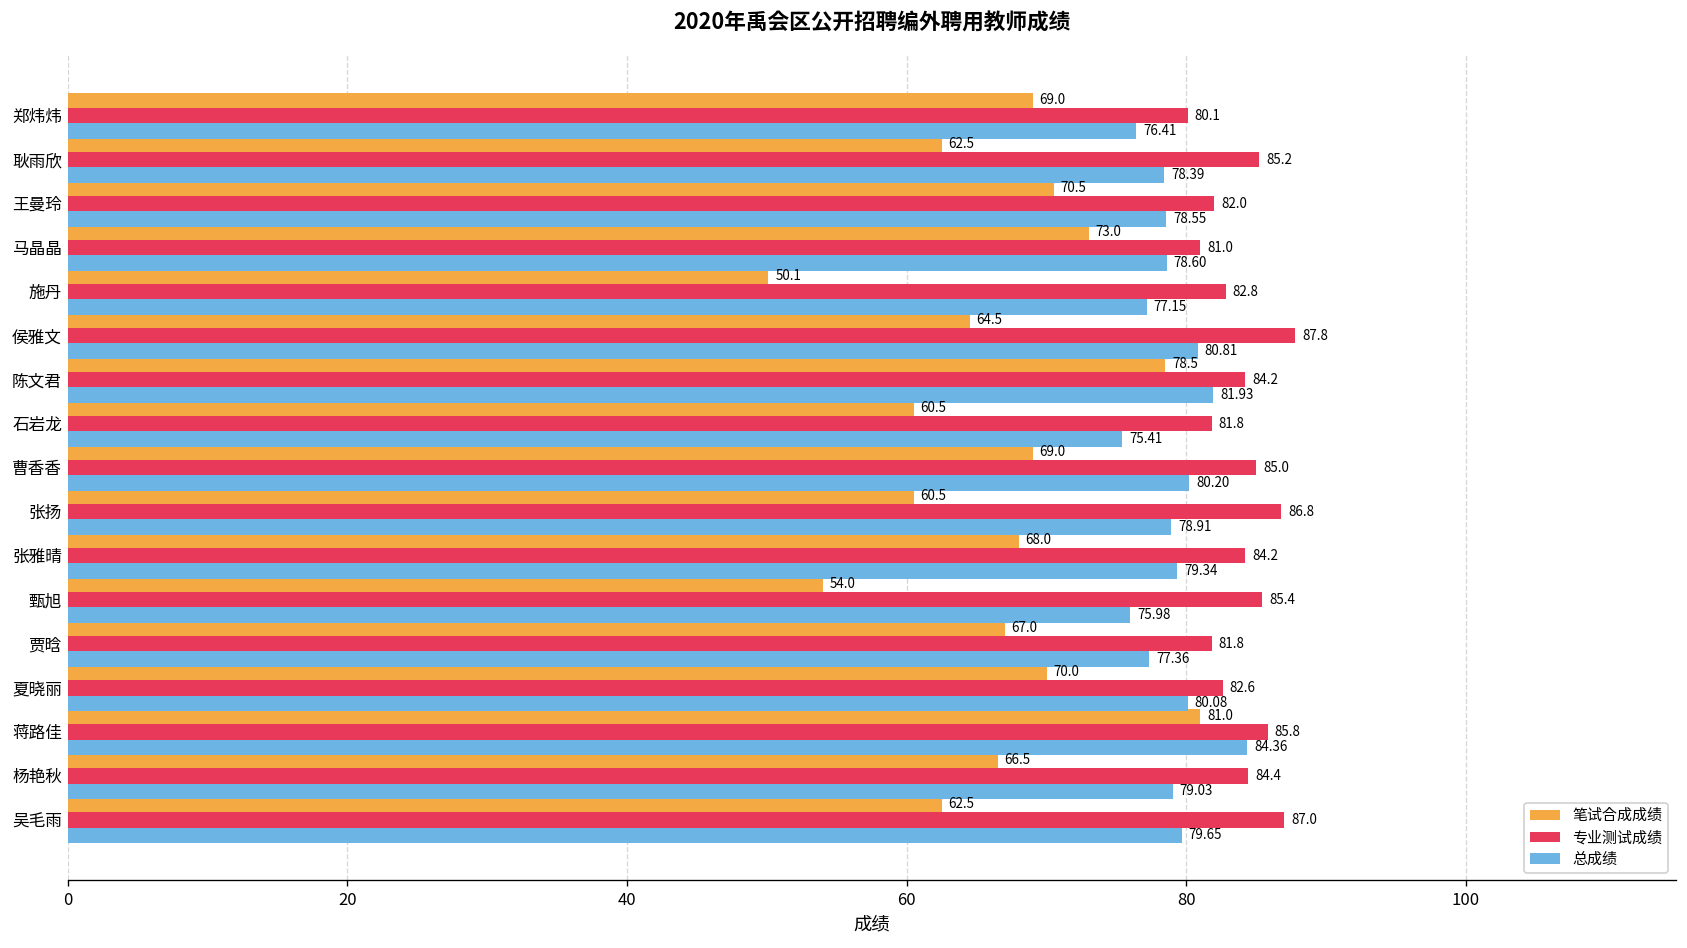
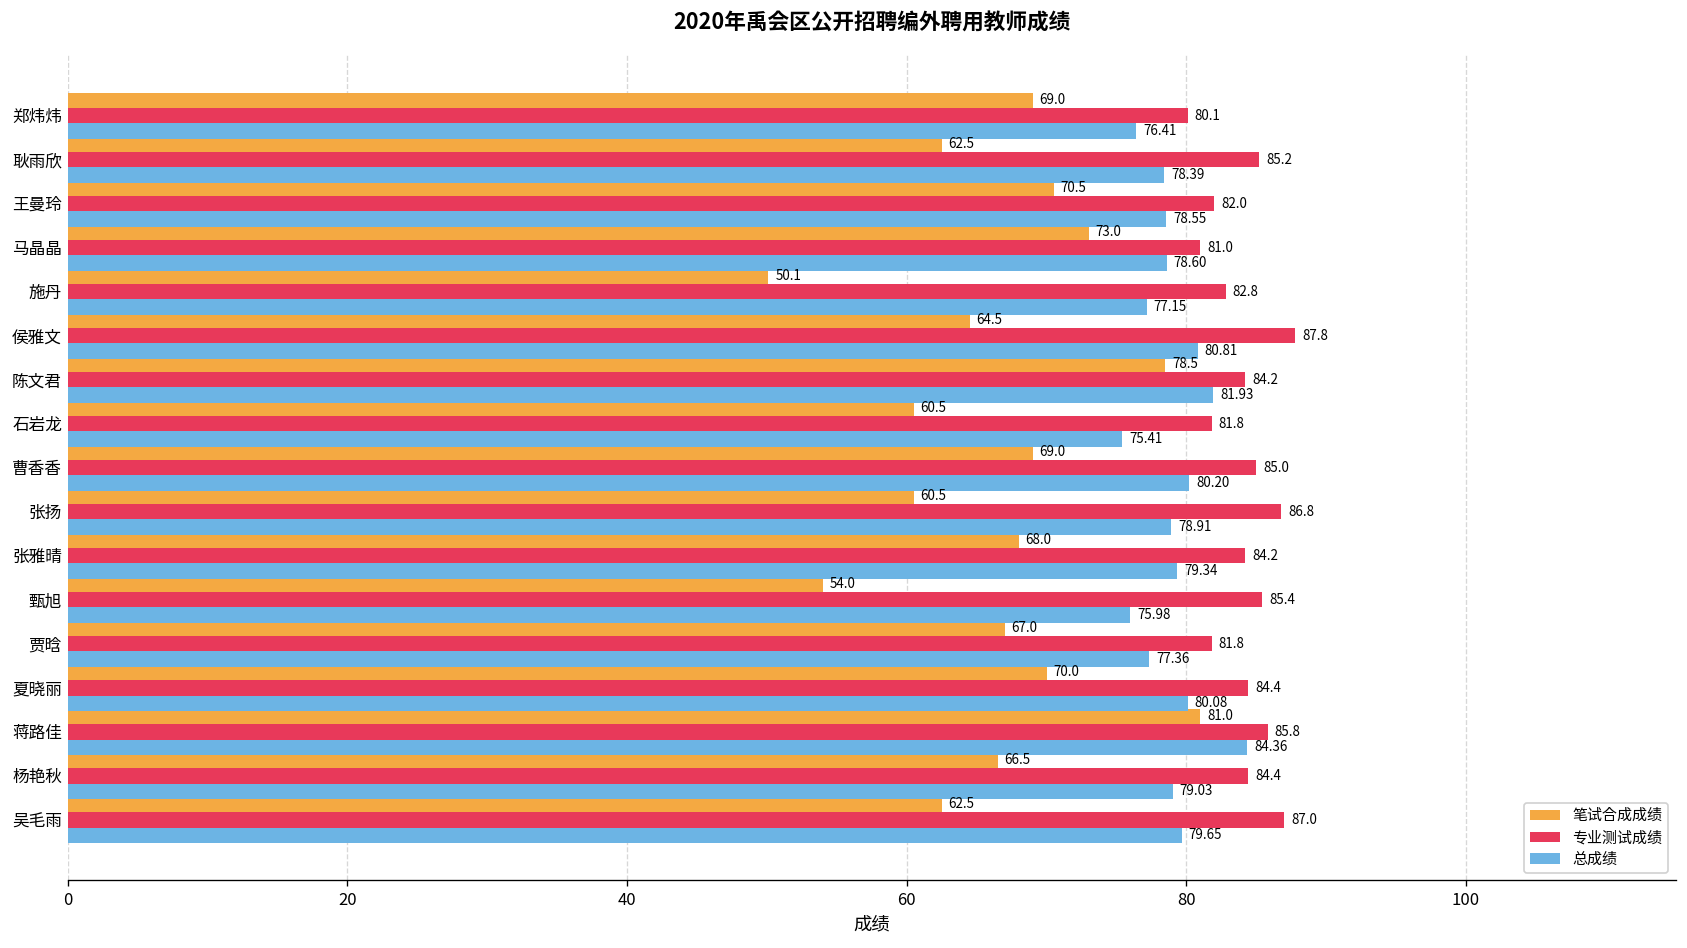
专业测试成绩, 夏晓丽: 82.6 -> 84.4
